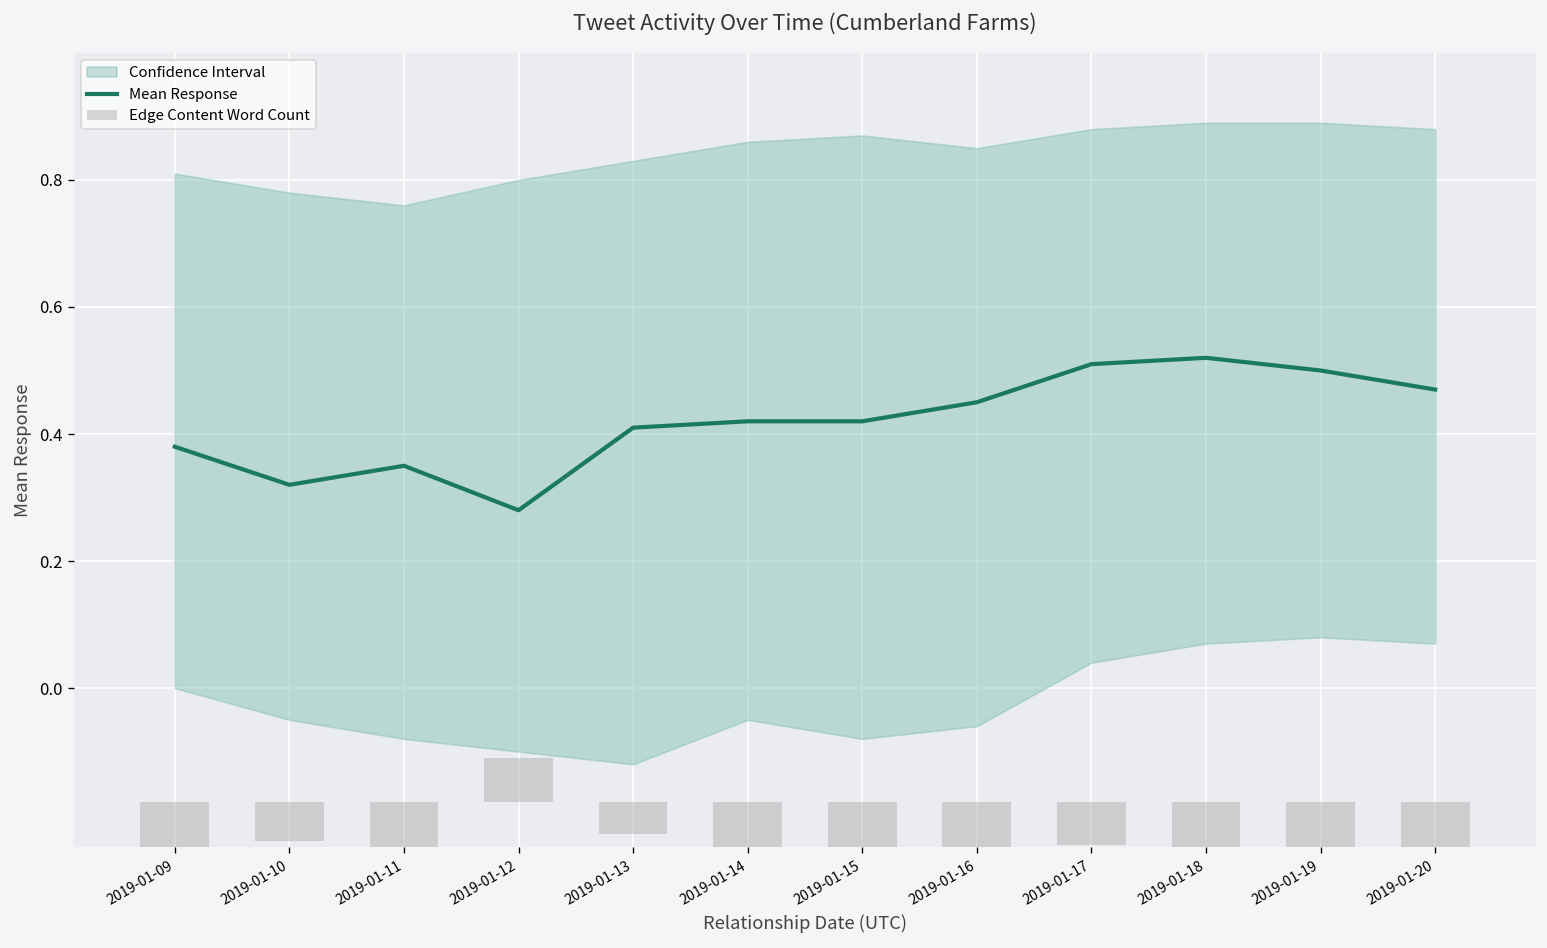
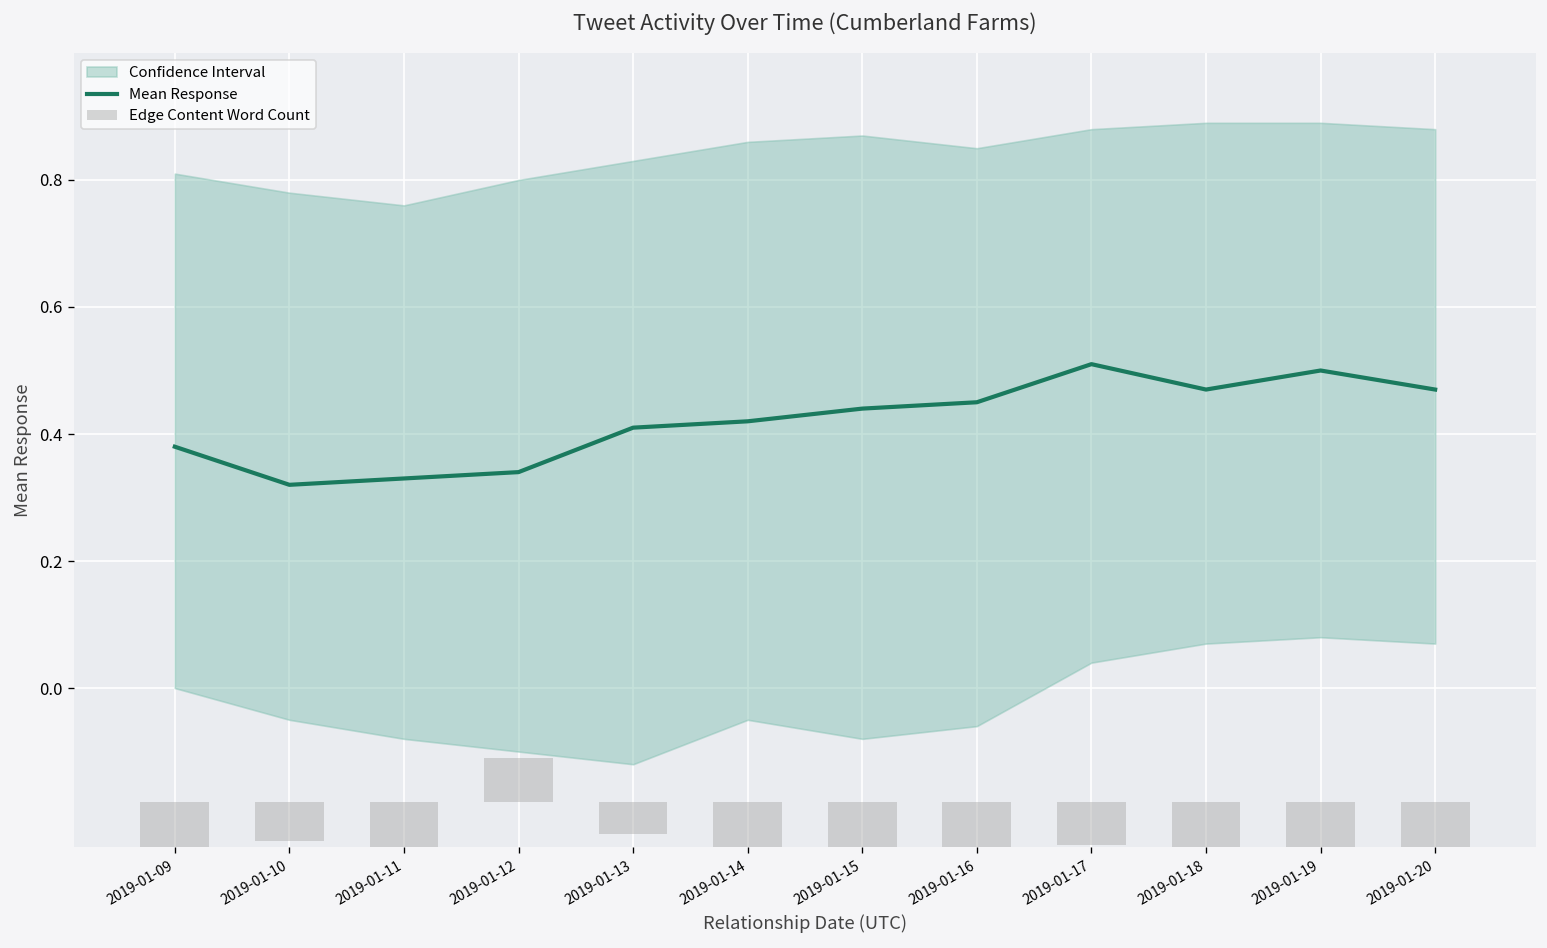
Mean Response, 2019-01-11: 0.35 -> 0.33
Mean Response, 2019-01-12: 0.28 -> 0.34
Mean Response, 2019-01-15: 0.42 -> 0.44
Mean Response, 2019-01-18: 0.52 -> 0.47
